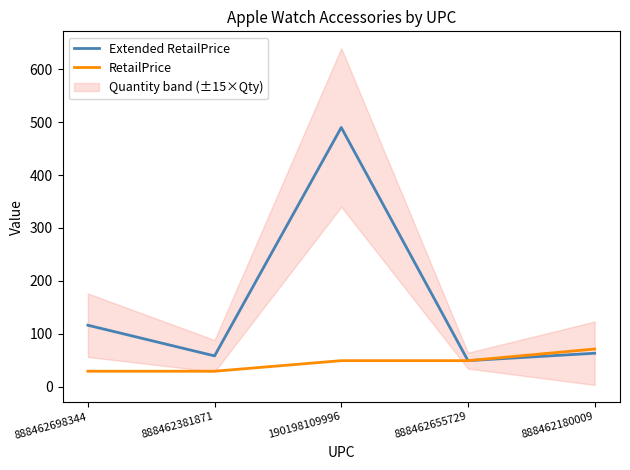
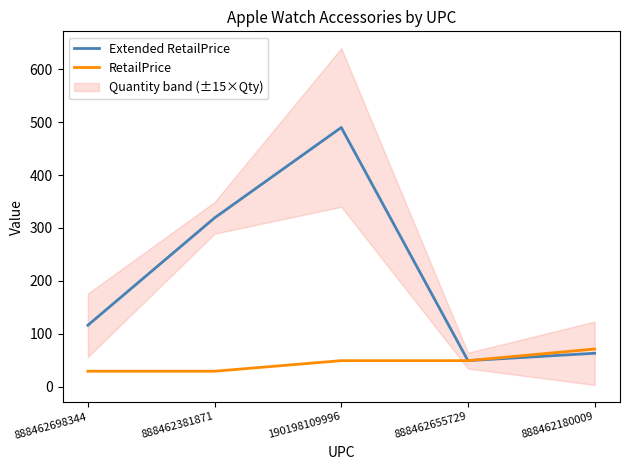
Extended RetailPrice, 888462381871: 60 -> 320
